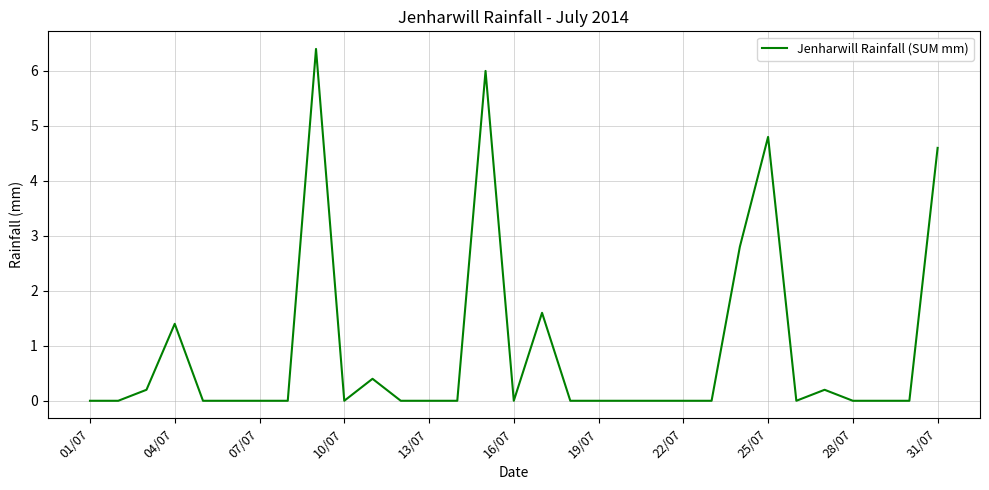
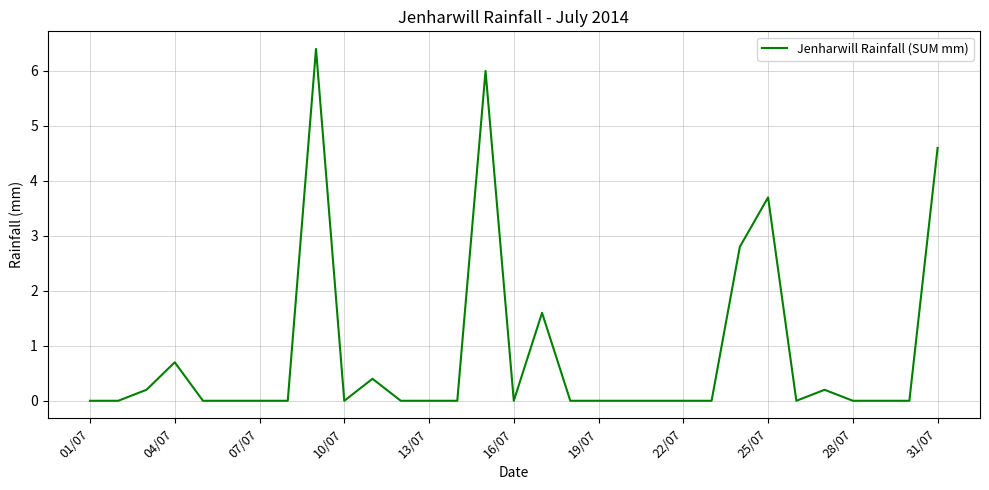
04/07: 1.4 -> 0.7
25/07: 4.8 -> 3.7
